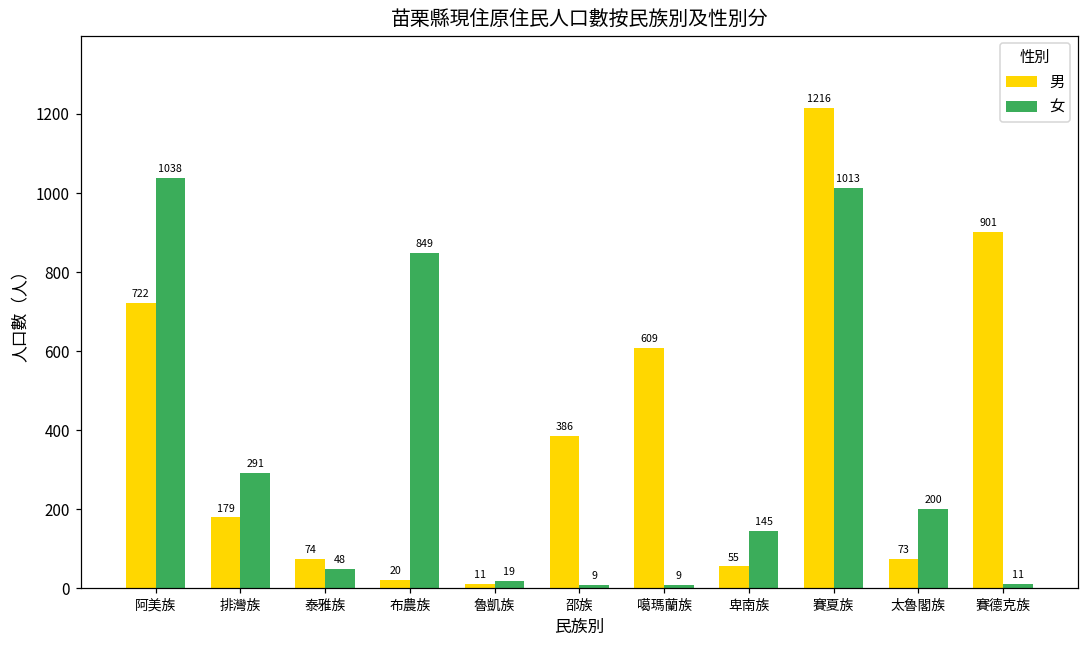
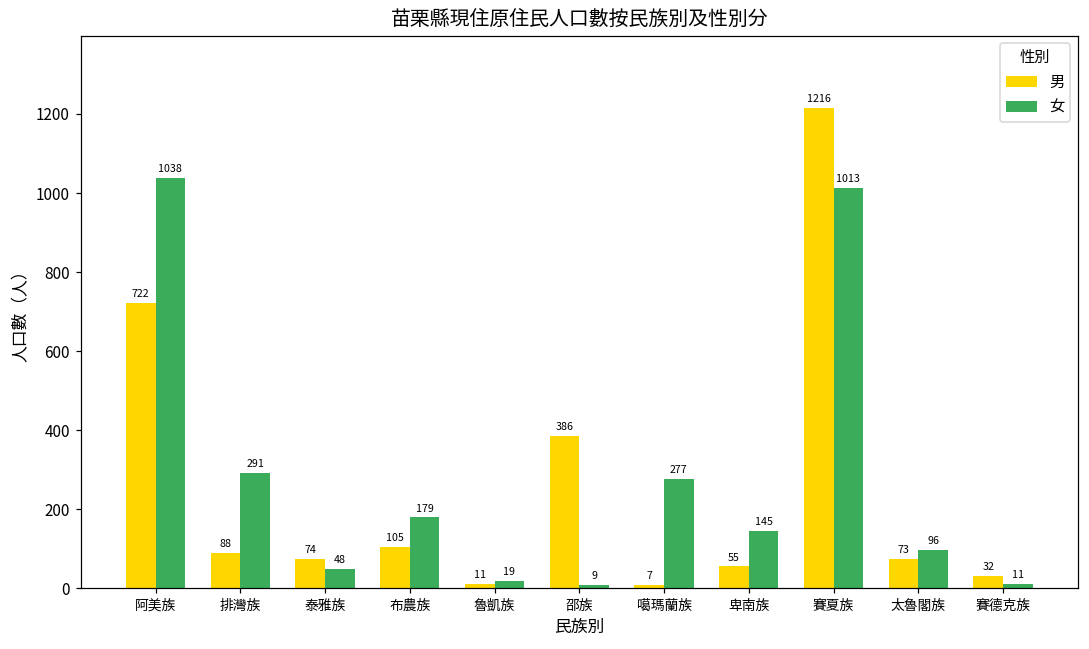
男, 排灣族: 179 -> 88
男, 布農族: 20 -> 105
女, 布農族: 849 -> 179
男, 噶瑪蘭族: 609 -> 7
女, 噶瑪蘭族: 9 -> 277
女, 太魯閣族: 200 -> 96
男, 賽德克族: 901 -> 32
